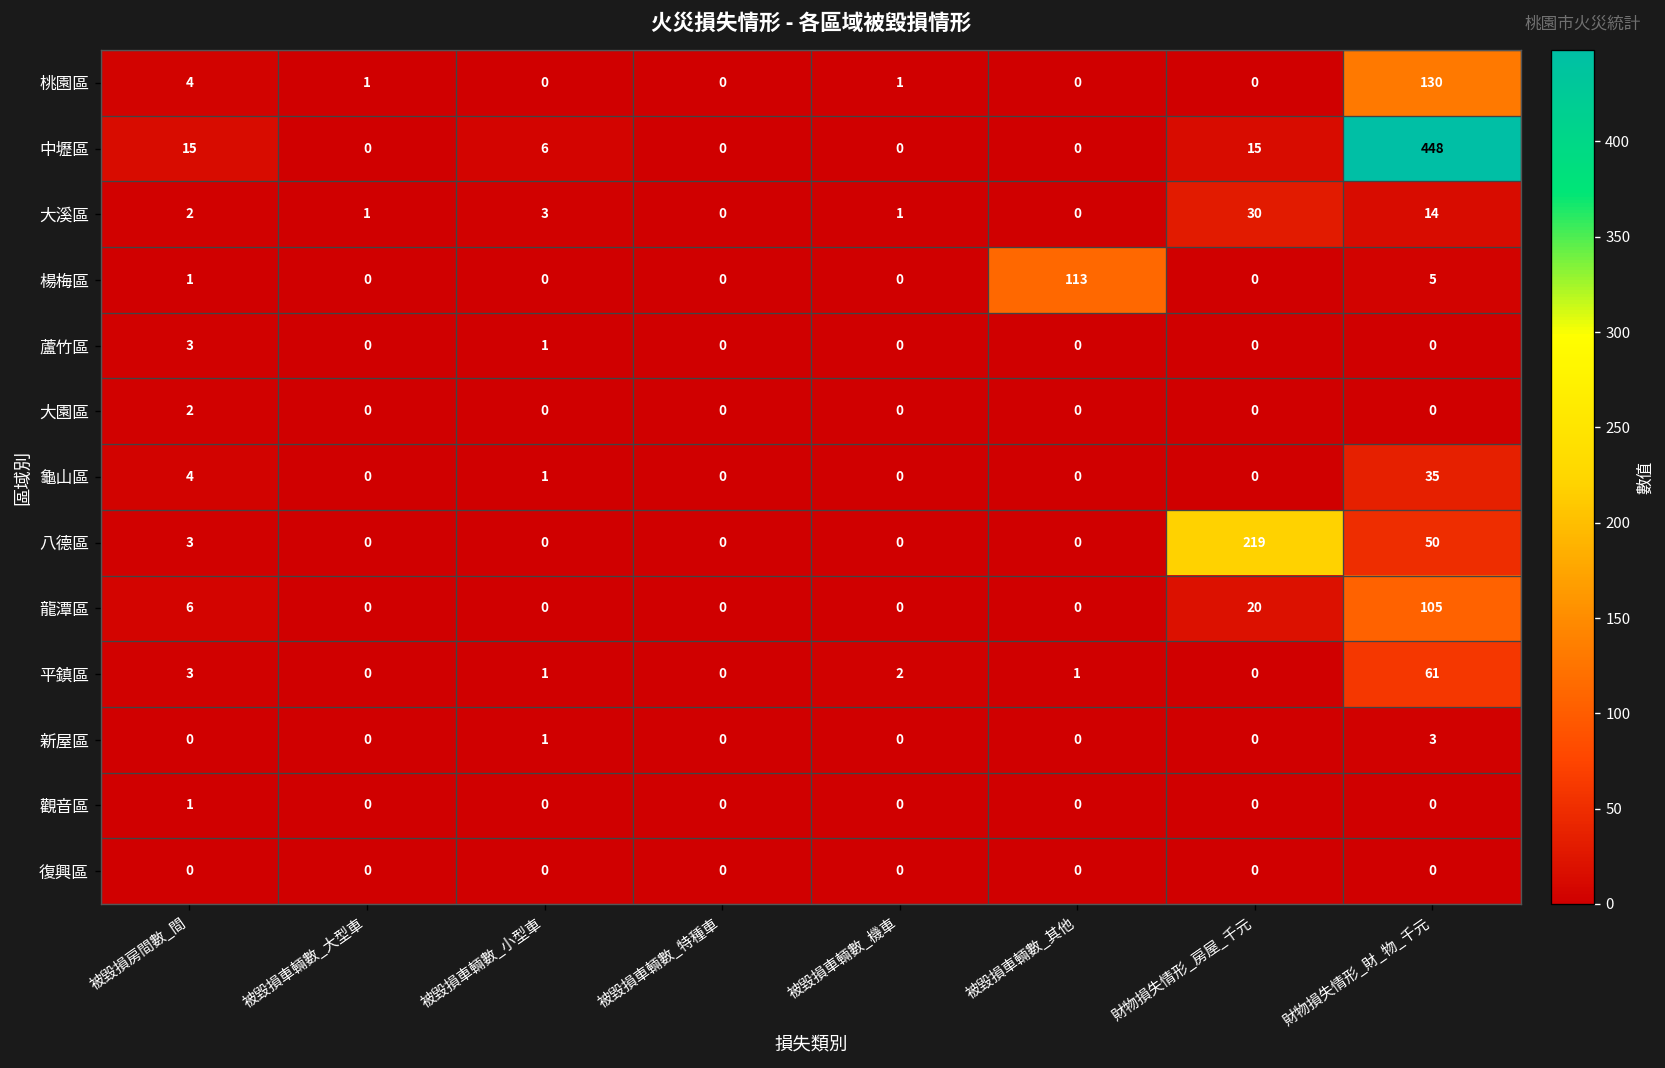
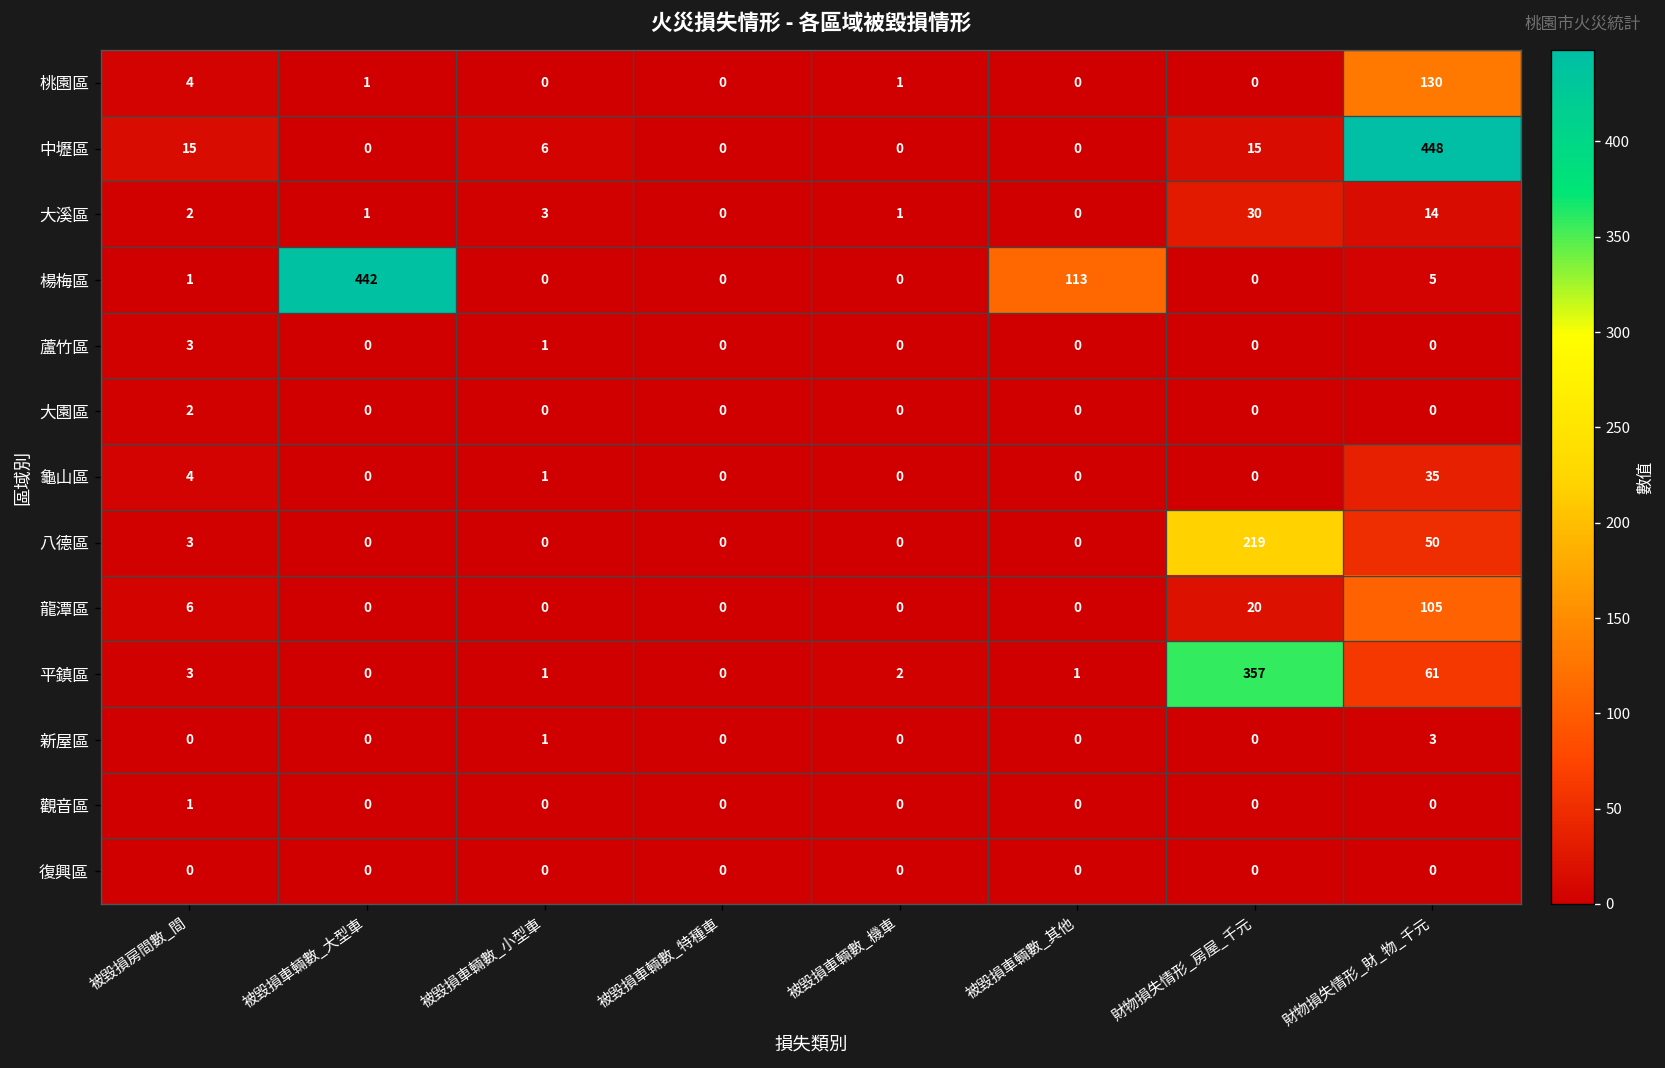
楊梅區, 被毀損車輛數_大型車: 0 -> 442
平鎮區, 財物損失情形_房屋_千元: 0 -> 357
